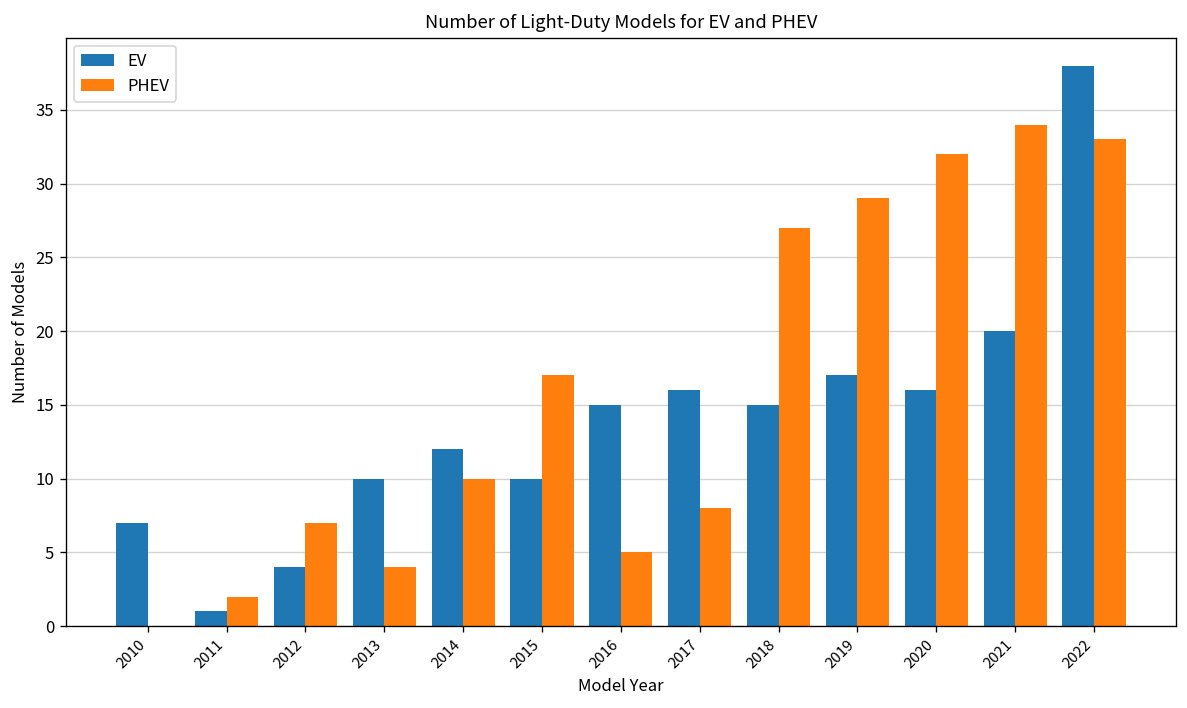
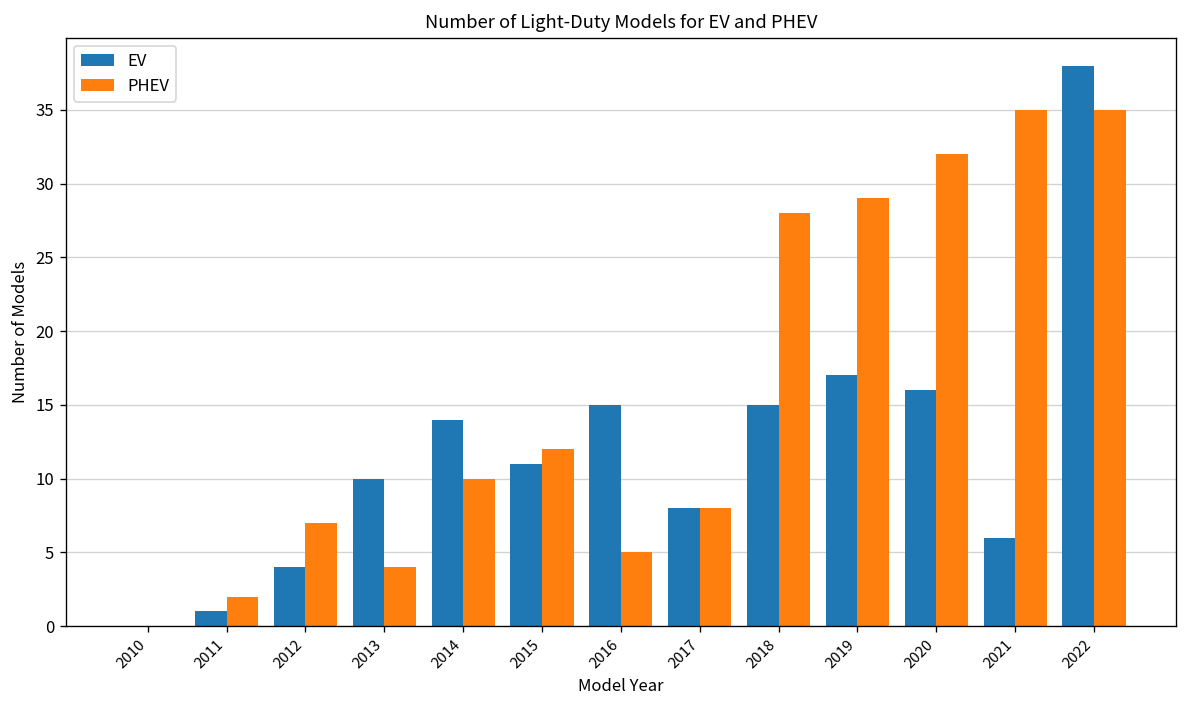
EV, 2010: 7 -> 0
EV, 2014: 12 -> 14
EV, 2015: 10 -> 11
PHEV, 2015: 17 -> 12
EV, 2017: 16 -> 8
PHEV, 2018: 27 -> 28
EV, 2021: 20 -> 6
PHEV, 2021: 34 -> 35
PHEV, 2022: 33 -> 35
